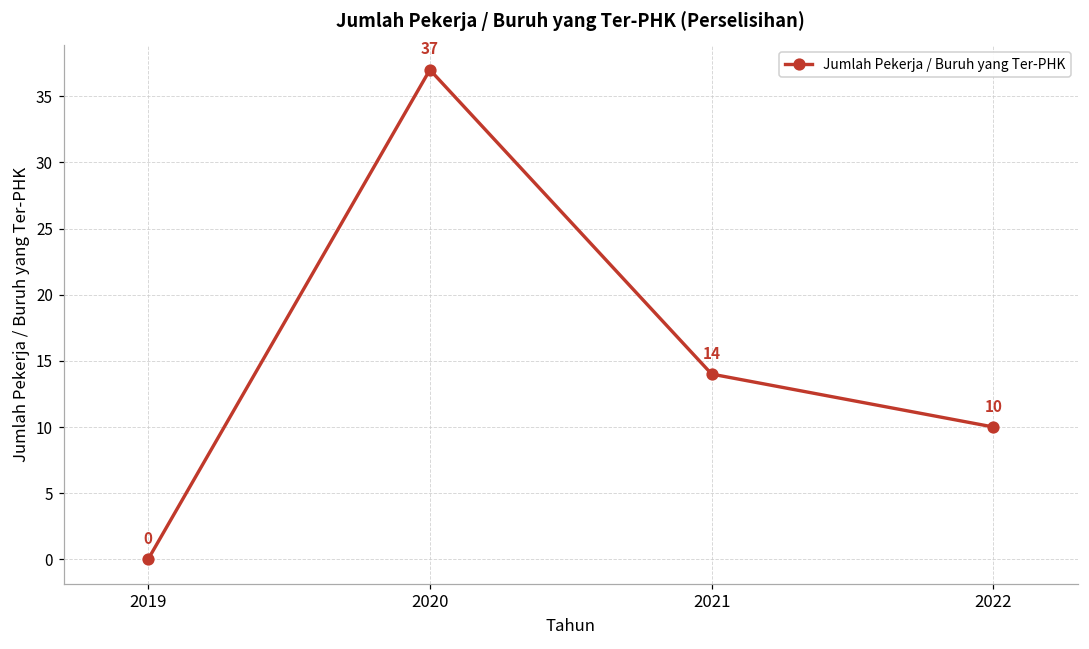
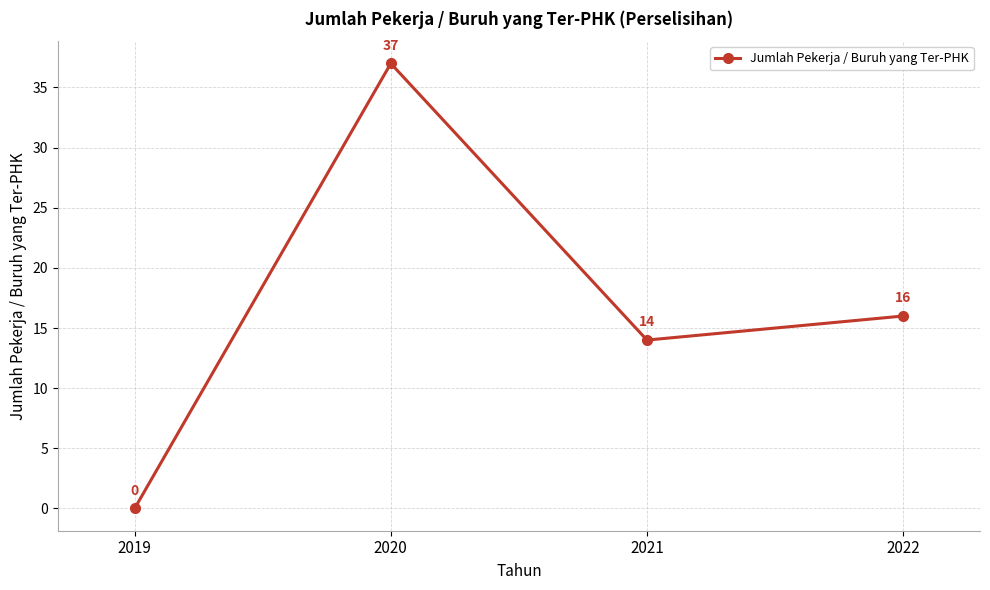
2022: 10 -> 16
